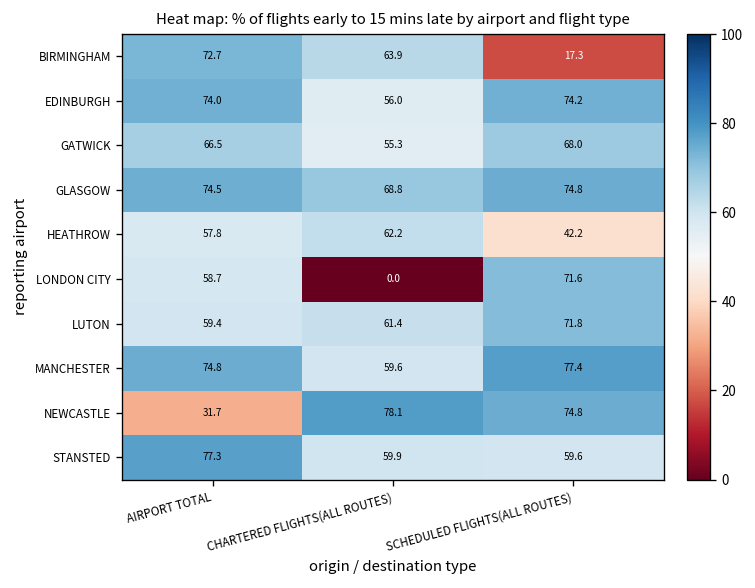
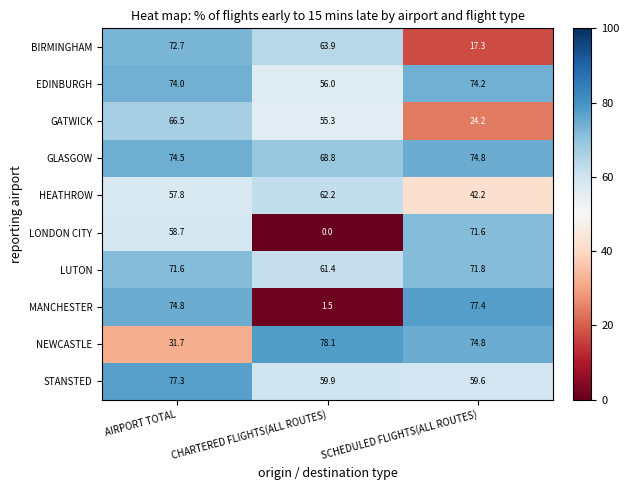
GATWICK, SCHEDULED FLIGHTS(ALL ROUTES): 68.0 -> 24.2
LUTON, AIRPORT TOTAL: 59.4 -> 71.6
MANCHESTER, CHARTERED FLIGHTS(ALL ROUTES): 59.6 -> 1.5
